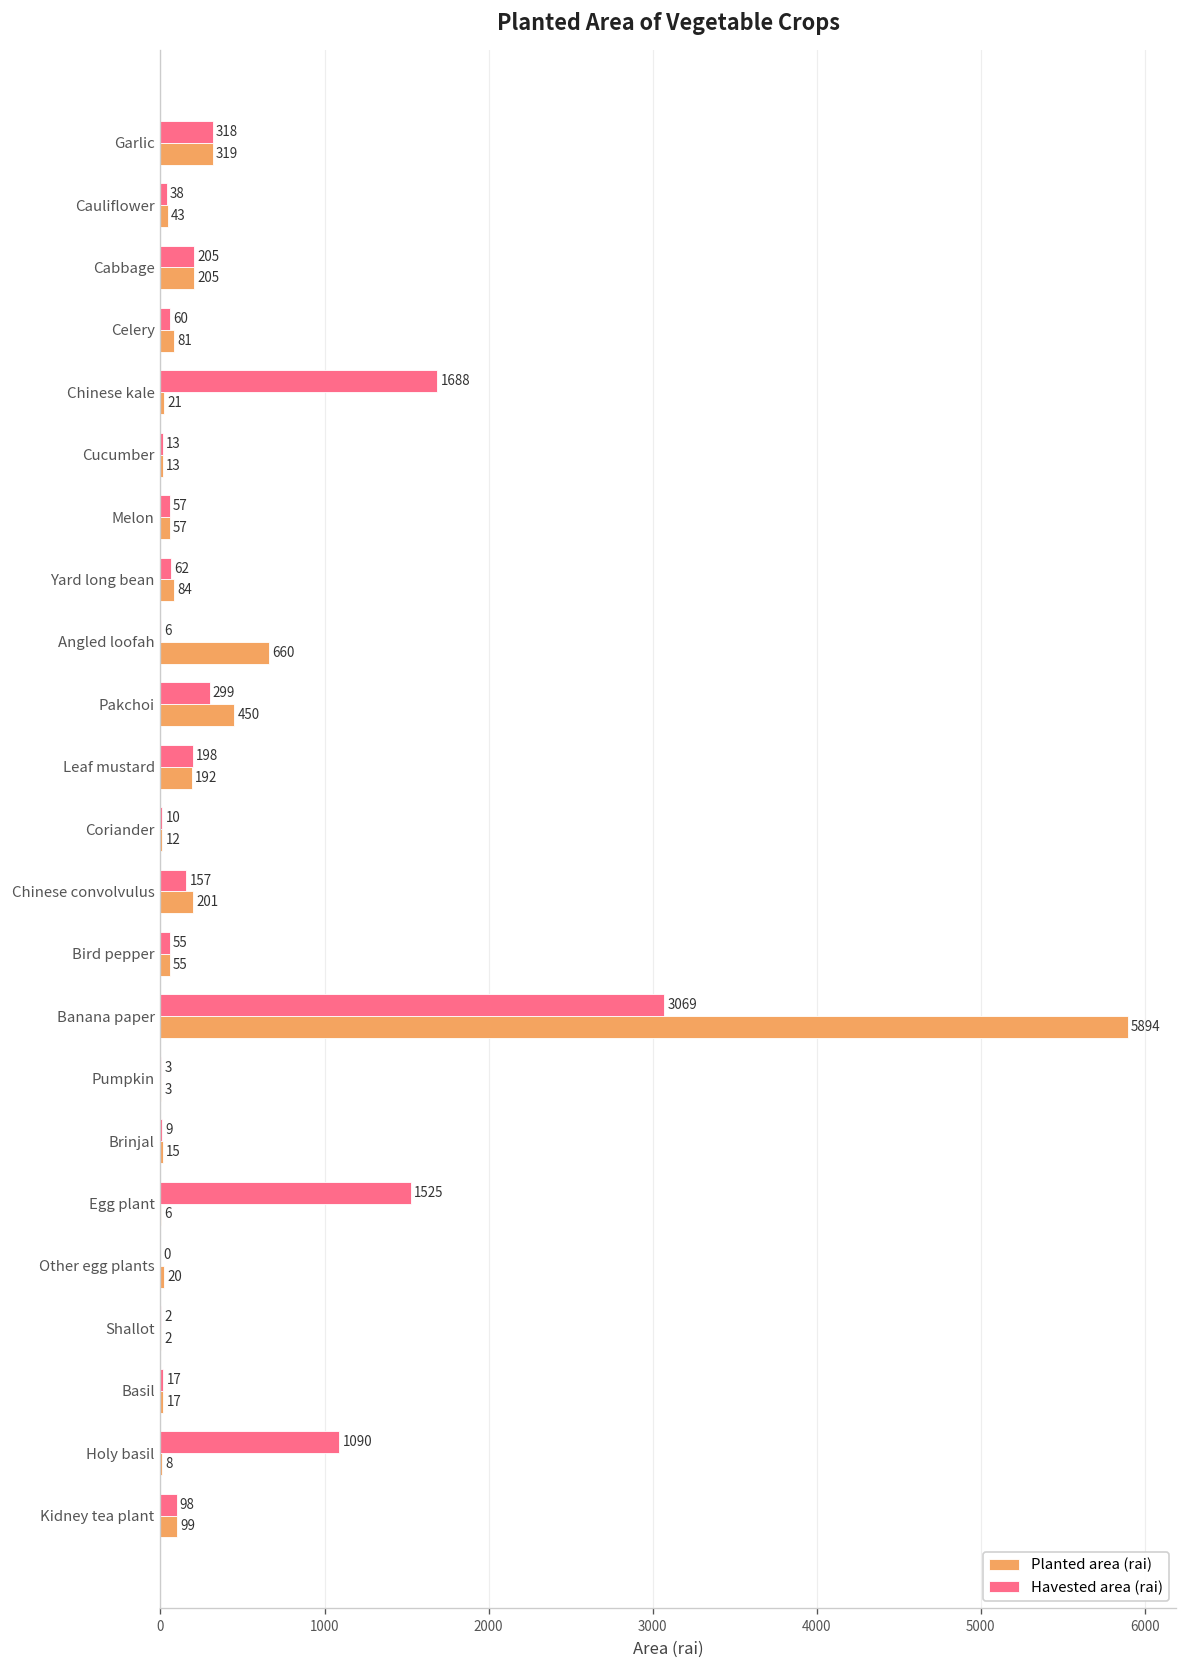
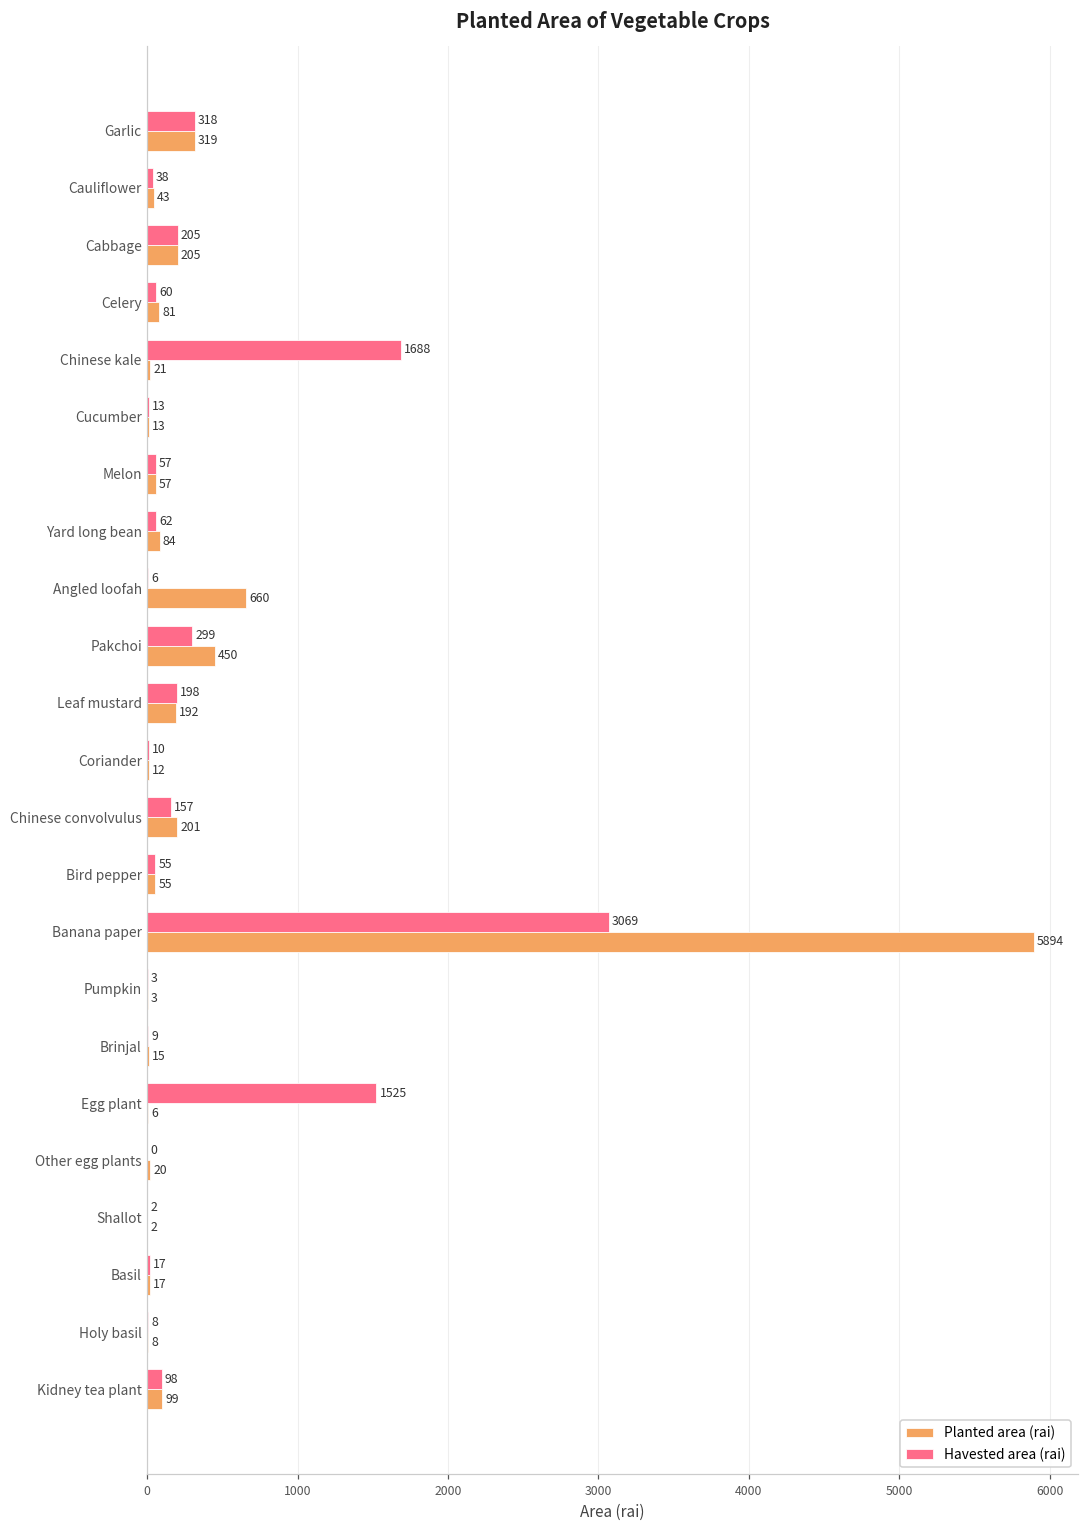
Havested area (rai), Holy basil: 1090 -> 8
